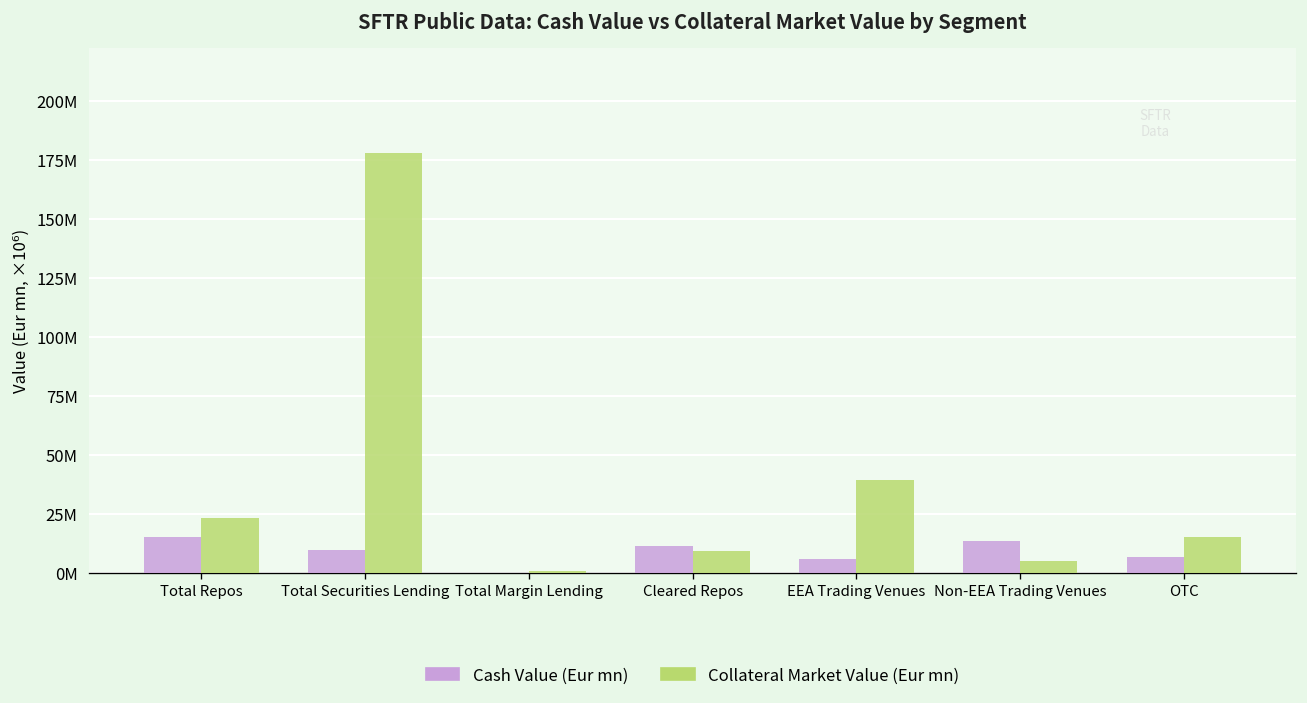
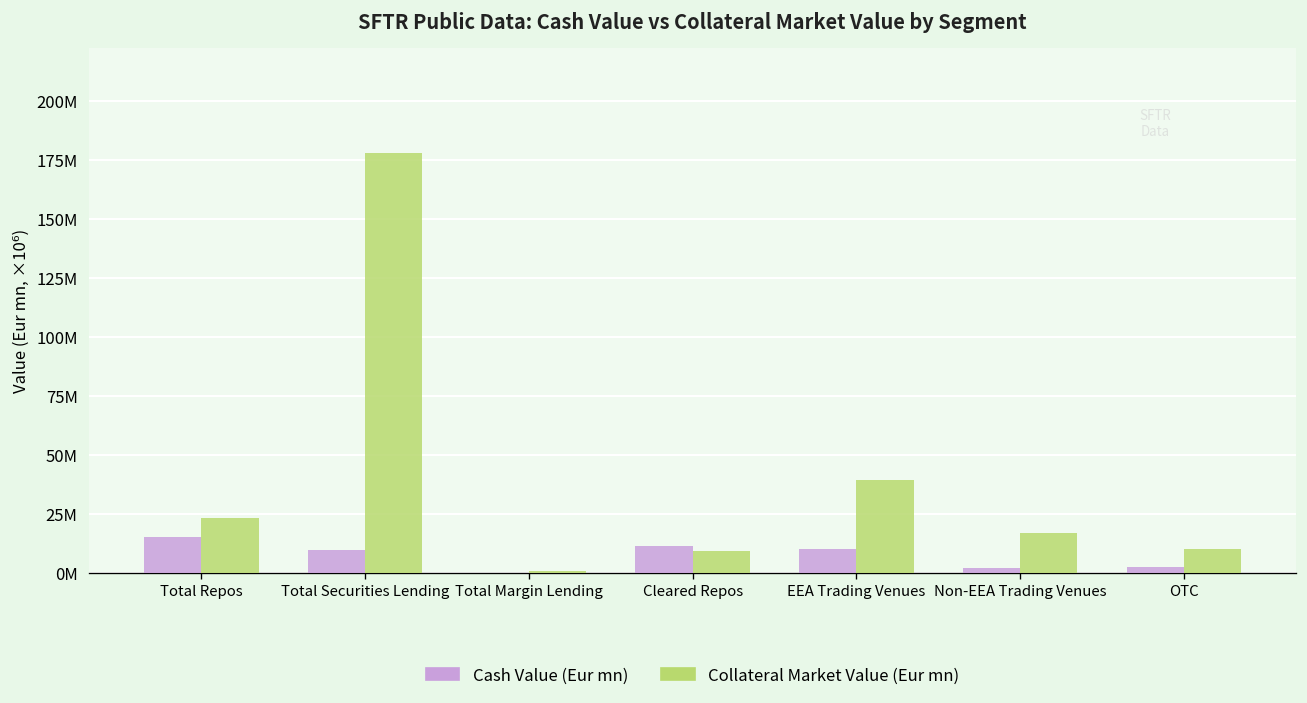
Cash Value (Eur mn), EEA Trading Venues: 6000000 -> 10000000
Cash Value (Eur mn), Non-EEA Trading Venues: 14000000 -> 2000000
Collateral Market Value (Eur mn), Non-EEA Trading Venues: 5000000 -> 17000000
Cash Value (Eur mn), OTC: 7000000 -> 2000000
Collateral Market Value (Eur mn), OTC: 15000000 -> 10000000
